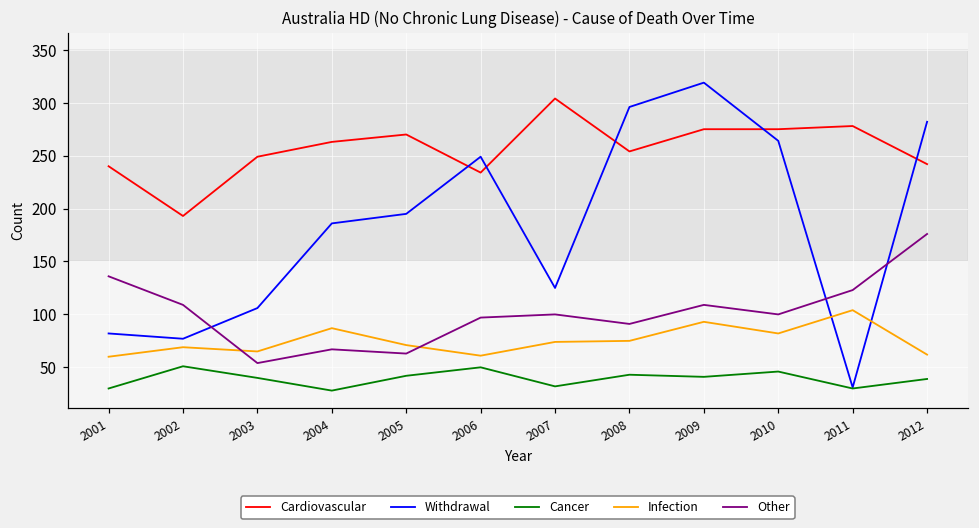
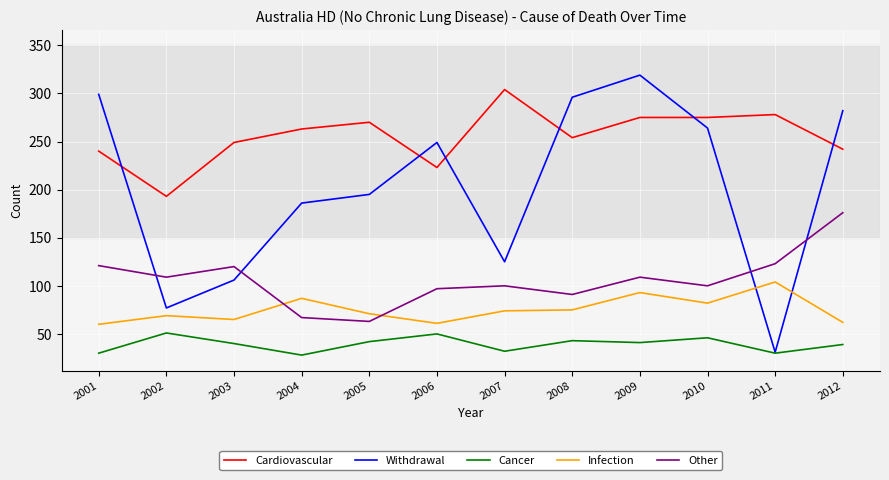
Withdrawal, 2001: 80 -> 300
Other, 2001: 140 -> 120
Other, 2003: 50 -> 120
Cardiovascular, 2006: 230 -> 220
